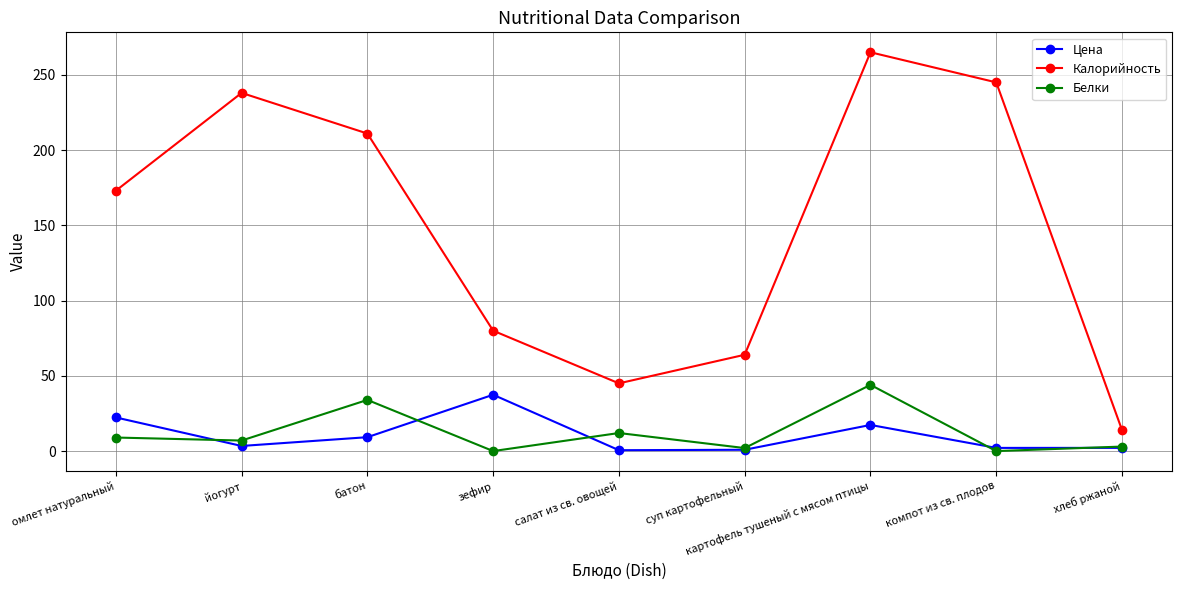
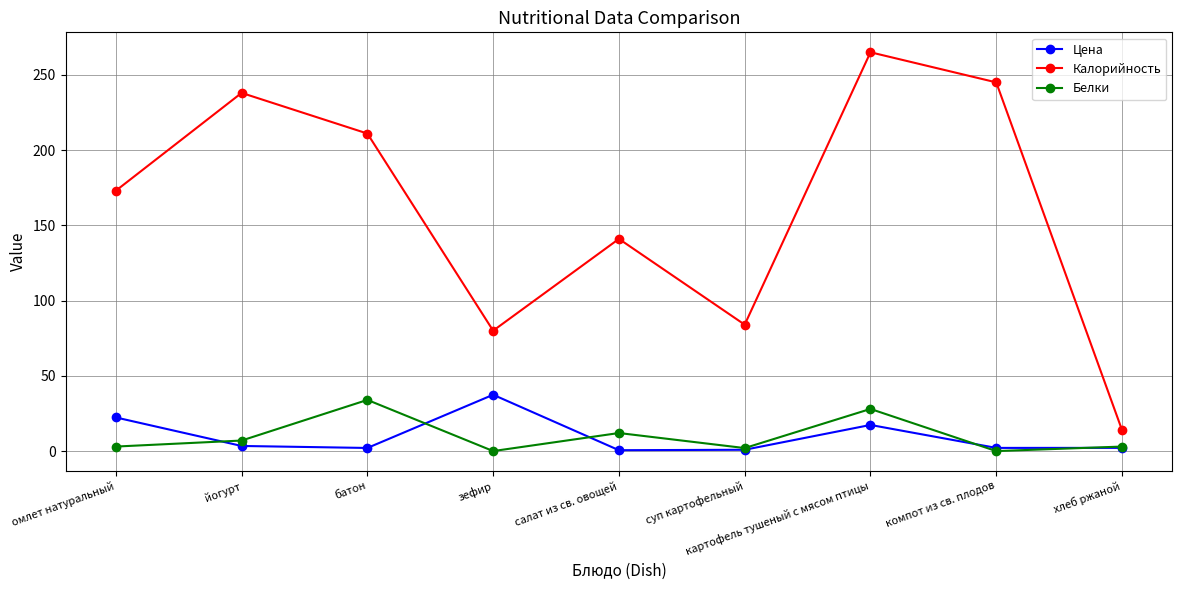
Белки, омлет натуральный: 9 -> 3
Цена, батон: 9 -> 2
Калорийность, салат из св. овощей: 45 -> 141
Калорийность, суп картофельный: 64 -> 84
Белки, картофель тушеный с мясом птицы: 44 -> 28
